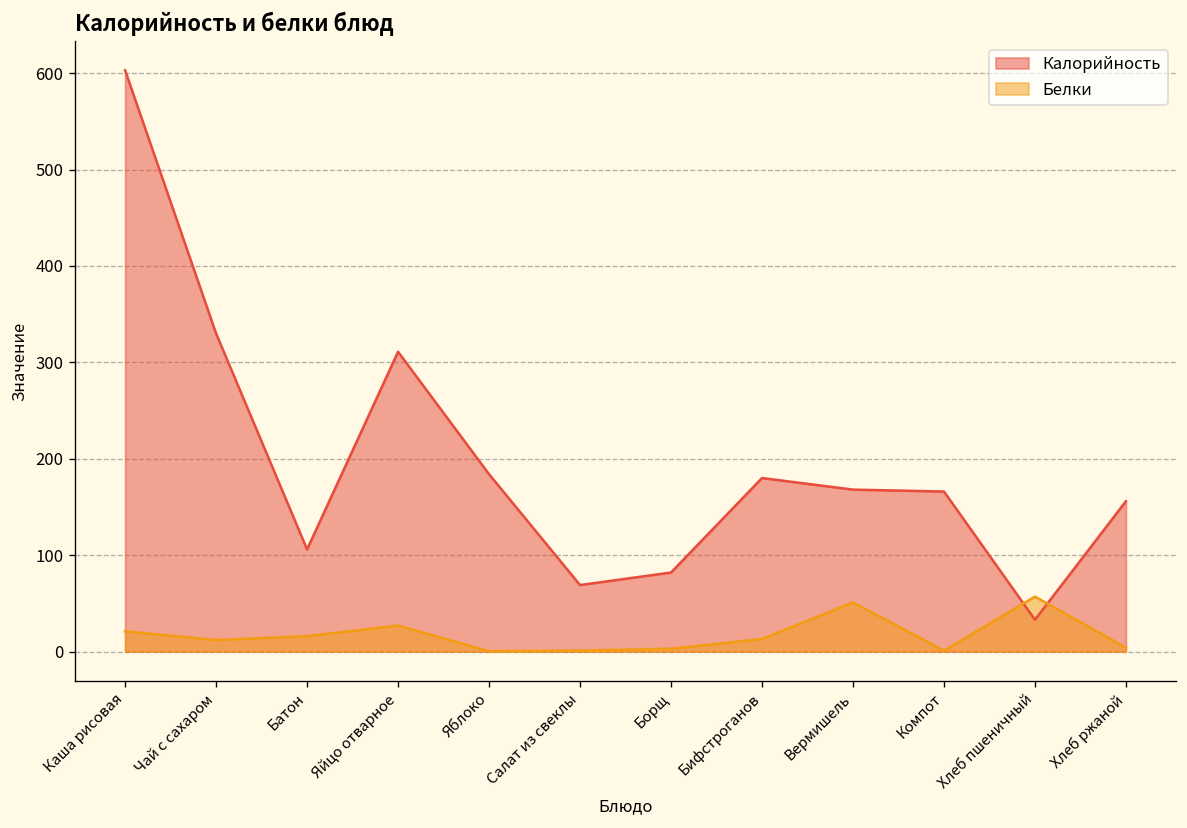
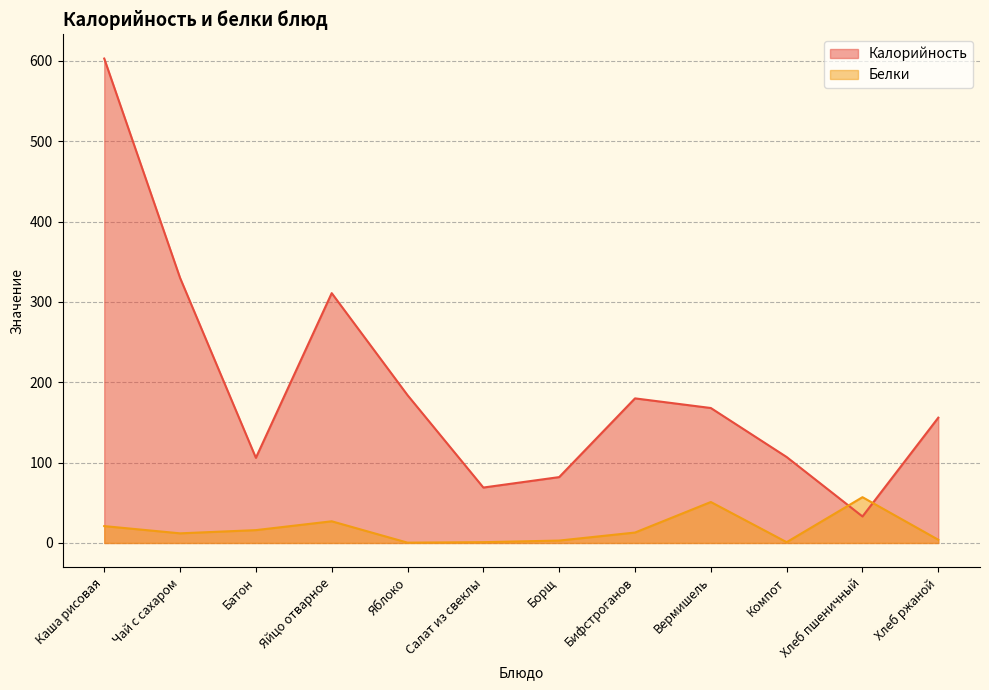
Калорийность, Компот: 170 -> 110
